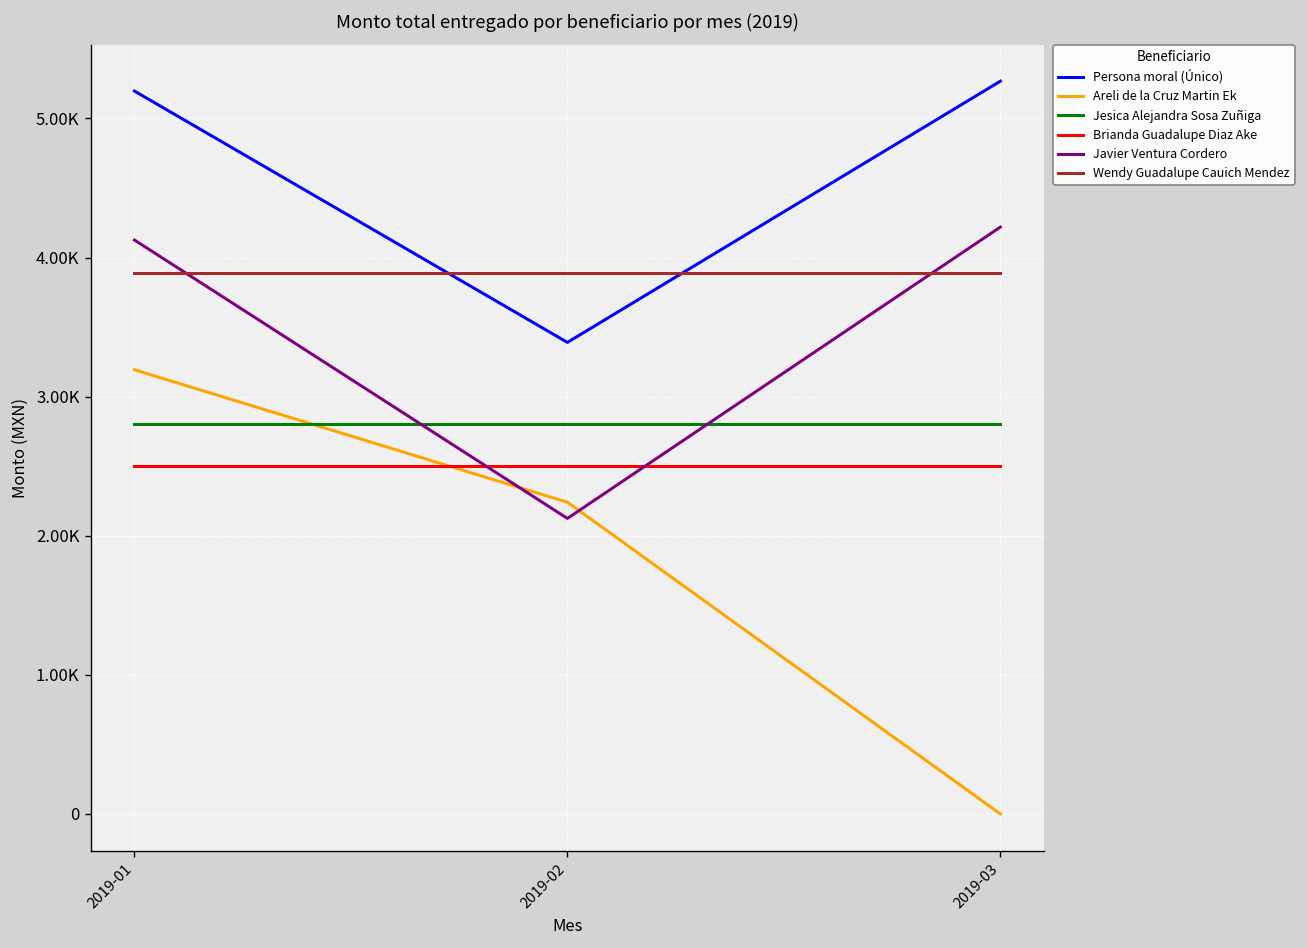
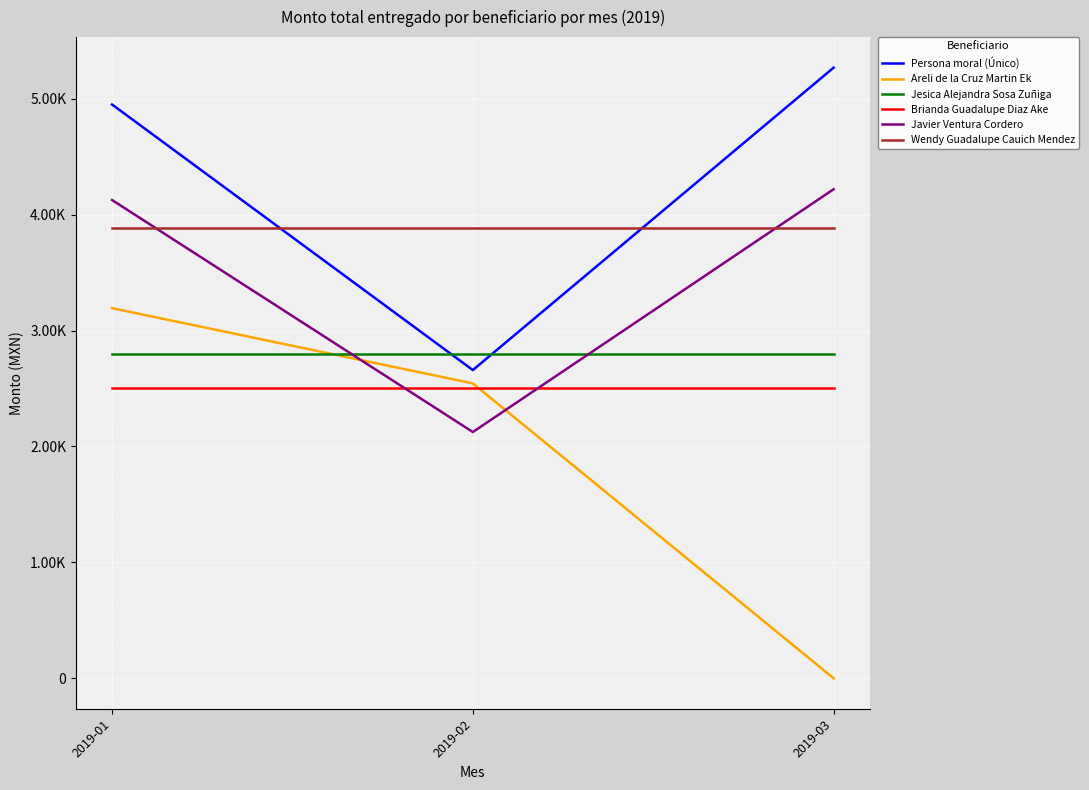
Persona moral (Único), 2019-01: 5200 -> 4950
Persona moral (Único), 2019-02: 3390 -> 2660
Areli de la Cruz Martin Ek, 2019-02: 2240 -> 2540
